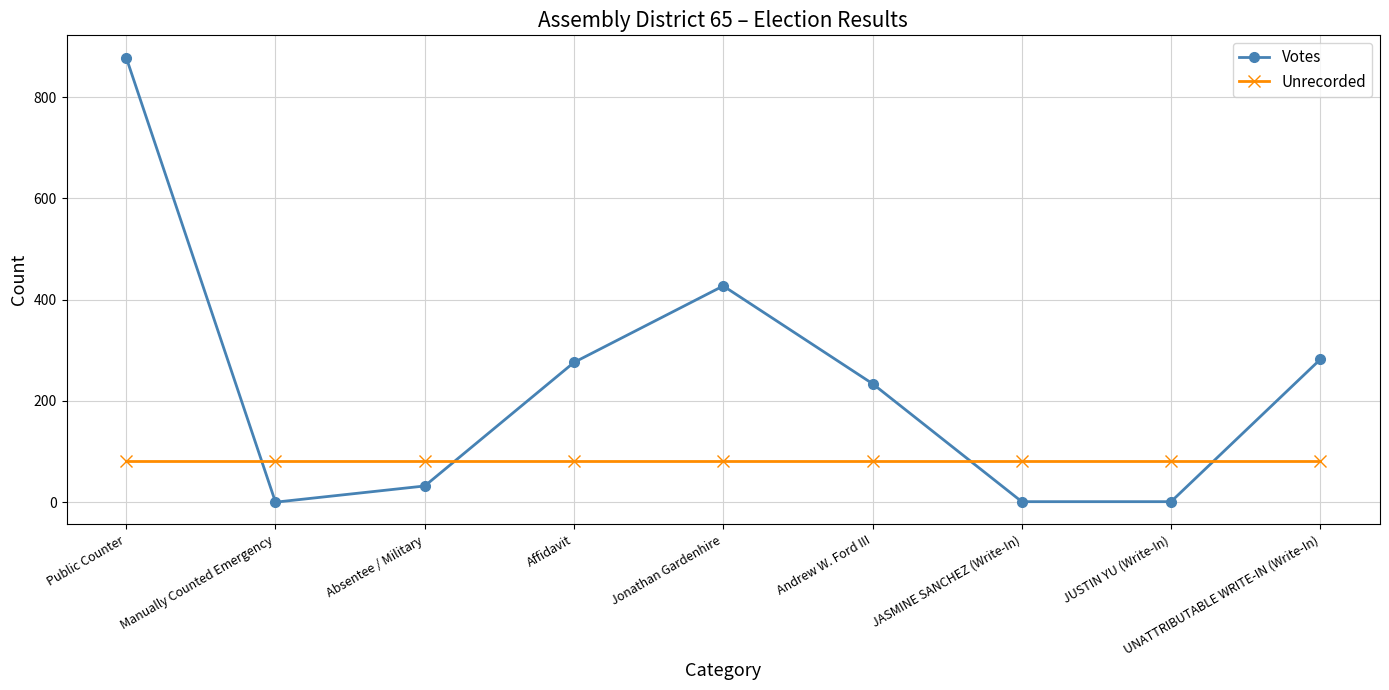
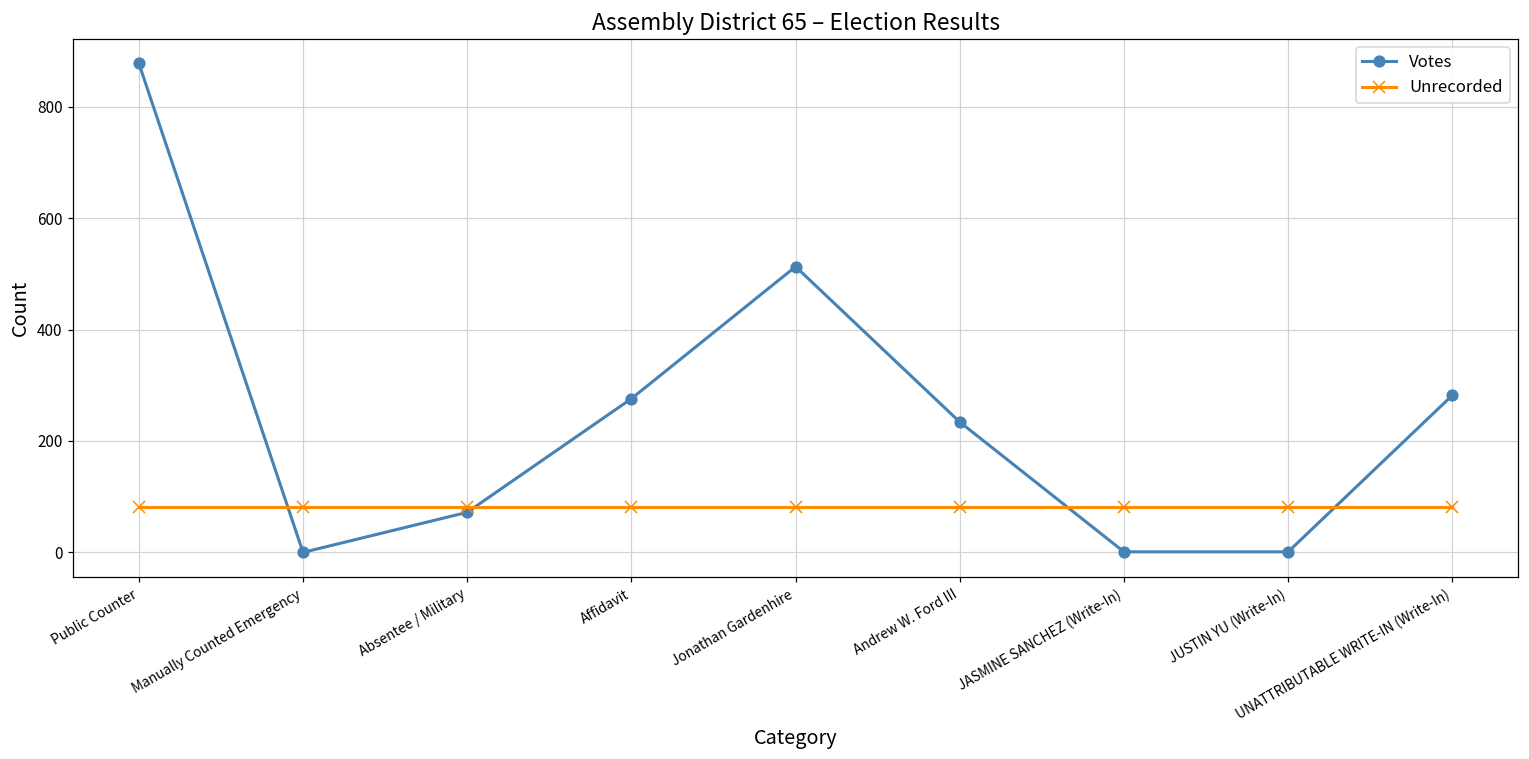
Votes, Absentee / Military: 30 -> 70
Votes, Jonathan Gardenhire: 430 -> 510
